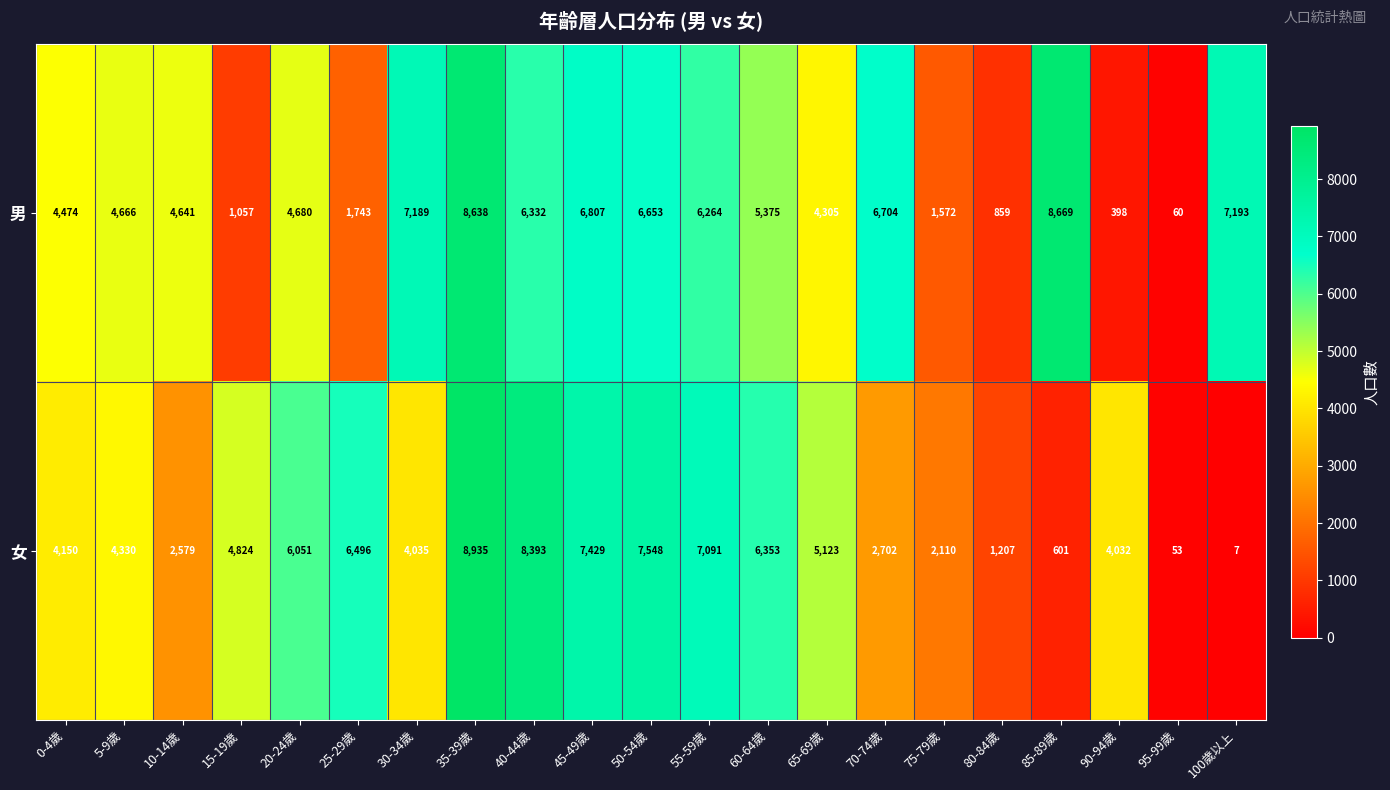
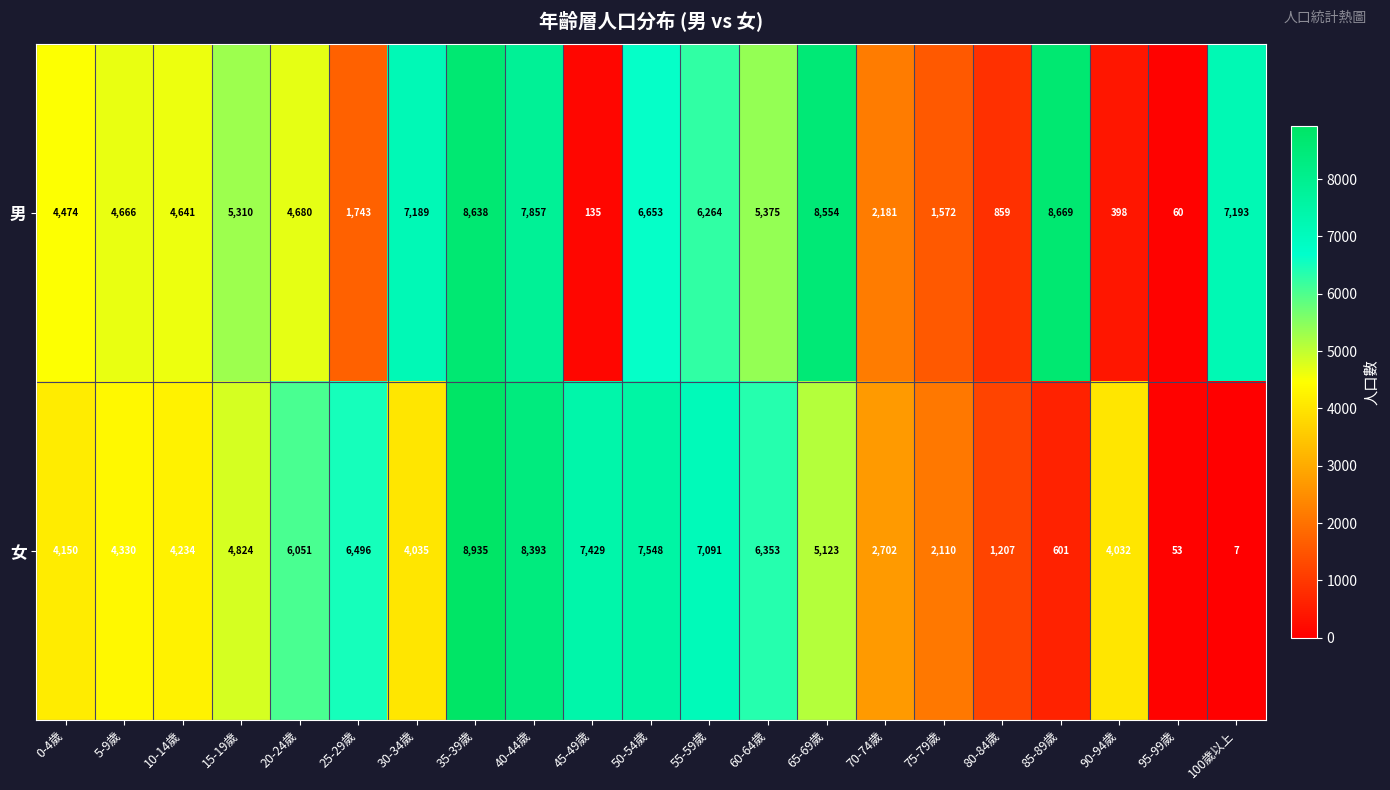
男, 15-19歲: 1,057 -> 5,310
男, 40-44歲: 6,332 -> 7,857
男, 45-49歲: 6,807 -> 135
男, 65-69歲: 4,305 -> 8,554
男, 70-74歲: 6,704 -> 2,181
女, 10-14歲: 2,579 -> 4,234
